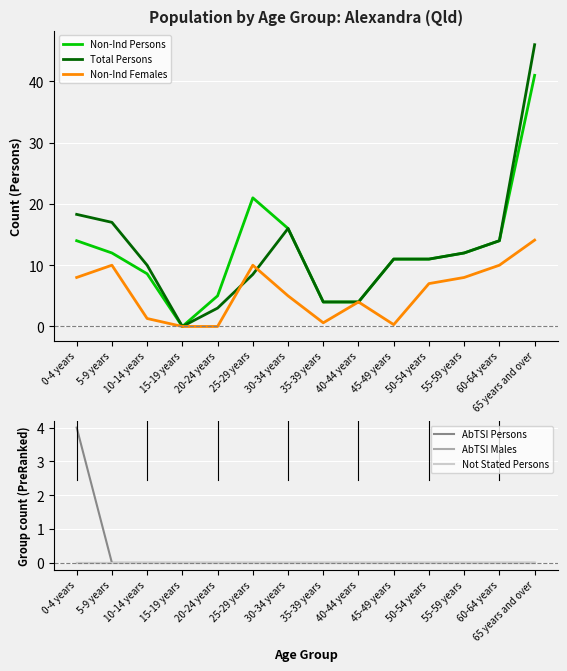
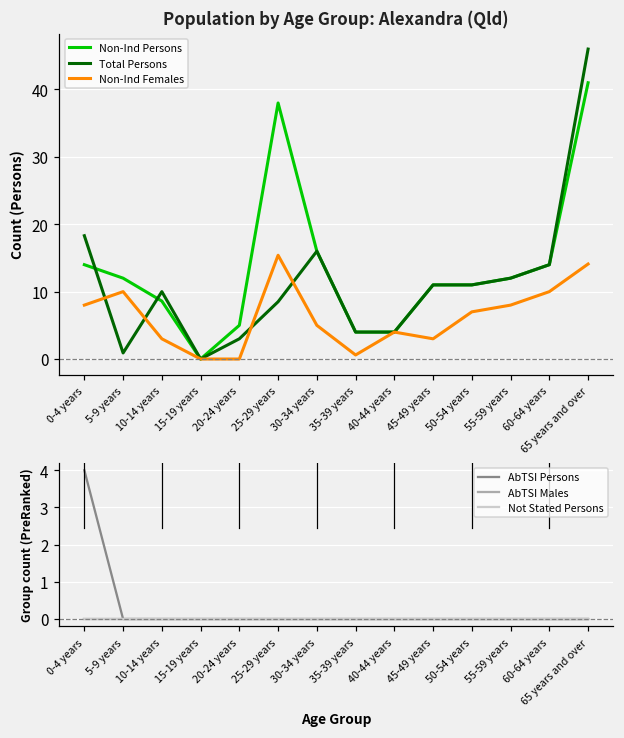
Population by Age Group: Alexandra (Qld), Total Persons, 5-9 years: 17 -> 1
Population by Age Group: Alexandra (Qld), Non-Ind Females, 10-14 years: 1 -> 3
Population by Age Group: Alexandra (Qld), Non-Ind Persons, 25-29 years: 21 -> 38
Population by Age Group: Alexandra (Qld), Non-Ind Females, 25-29 years: 10 -> 15
Population by Age Group: Alexandra (Qld), Non-Ind Females, 45-49 years: 0 -> 3
